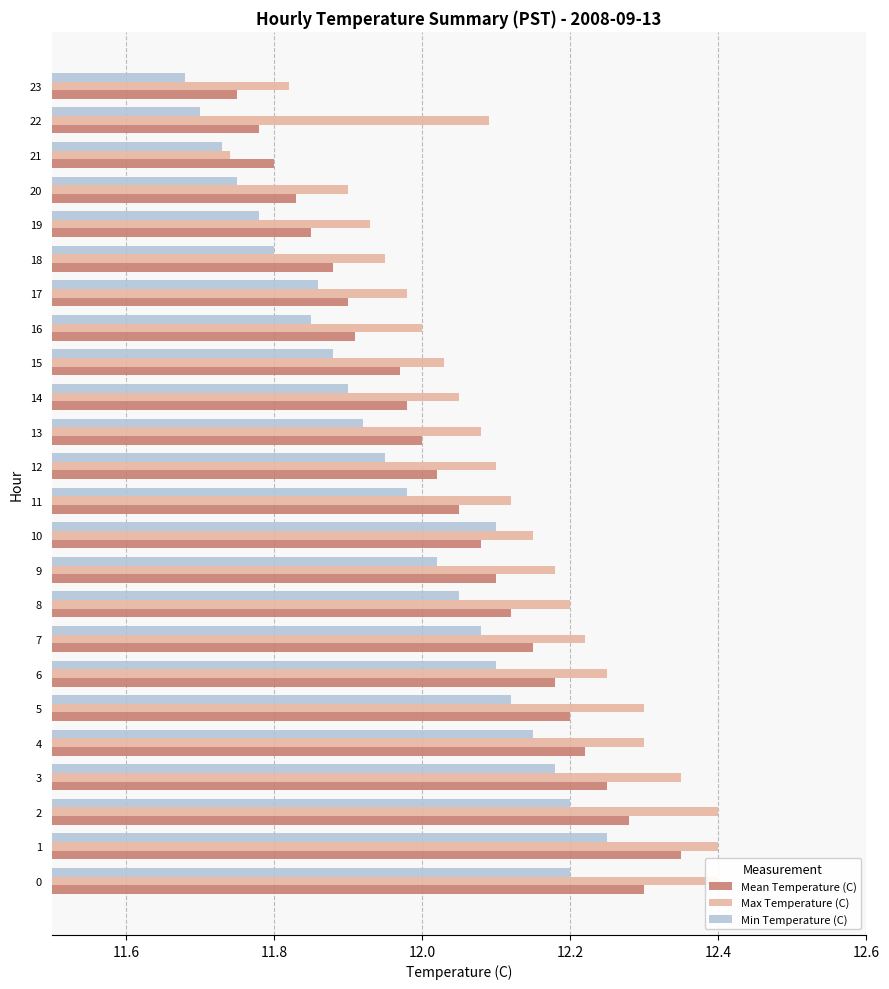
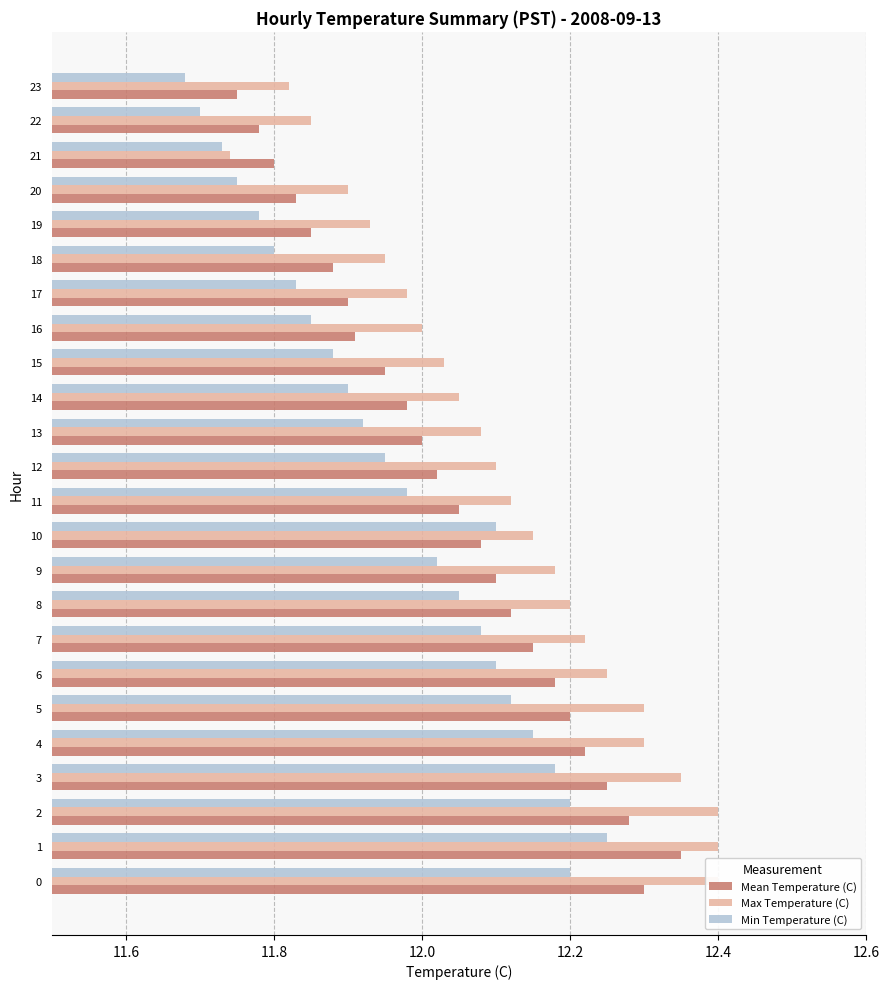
Max Temperature (C), 22: 12.09 -> 11.85
Min Temperature (C), 17: 11.86 -> 11.83
Mean Temperature (C), 15: 11.97 -> 11.95
